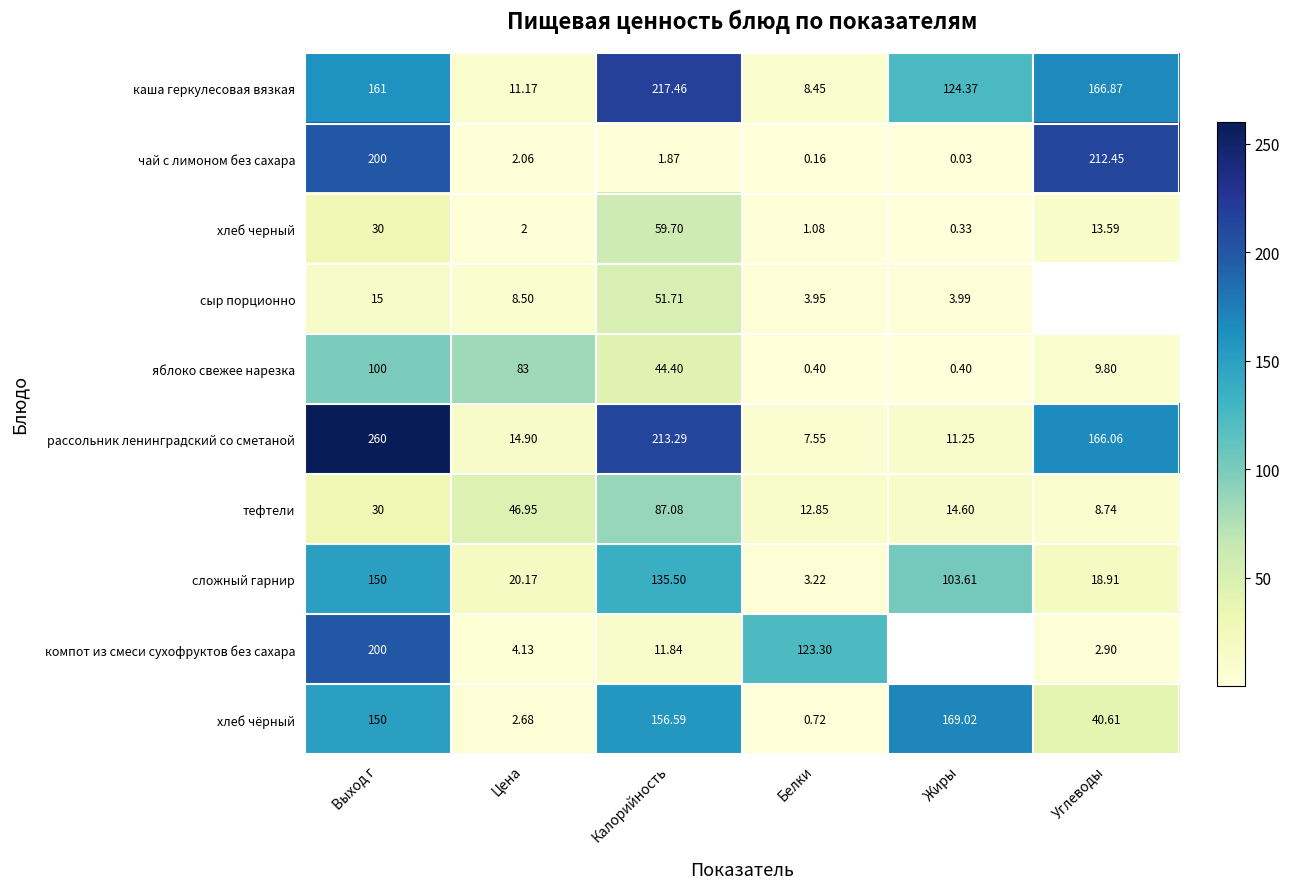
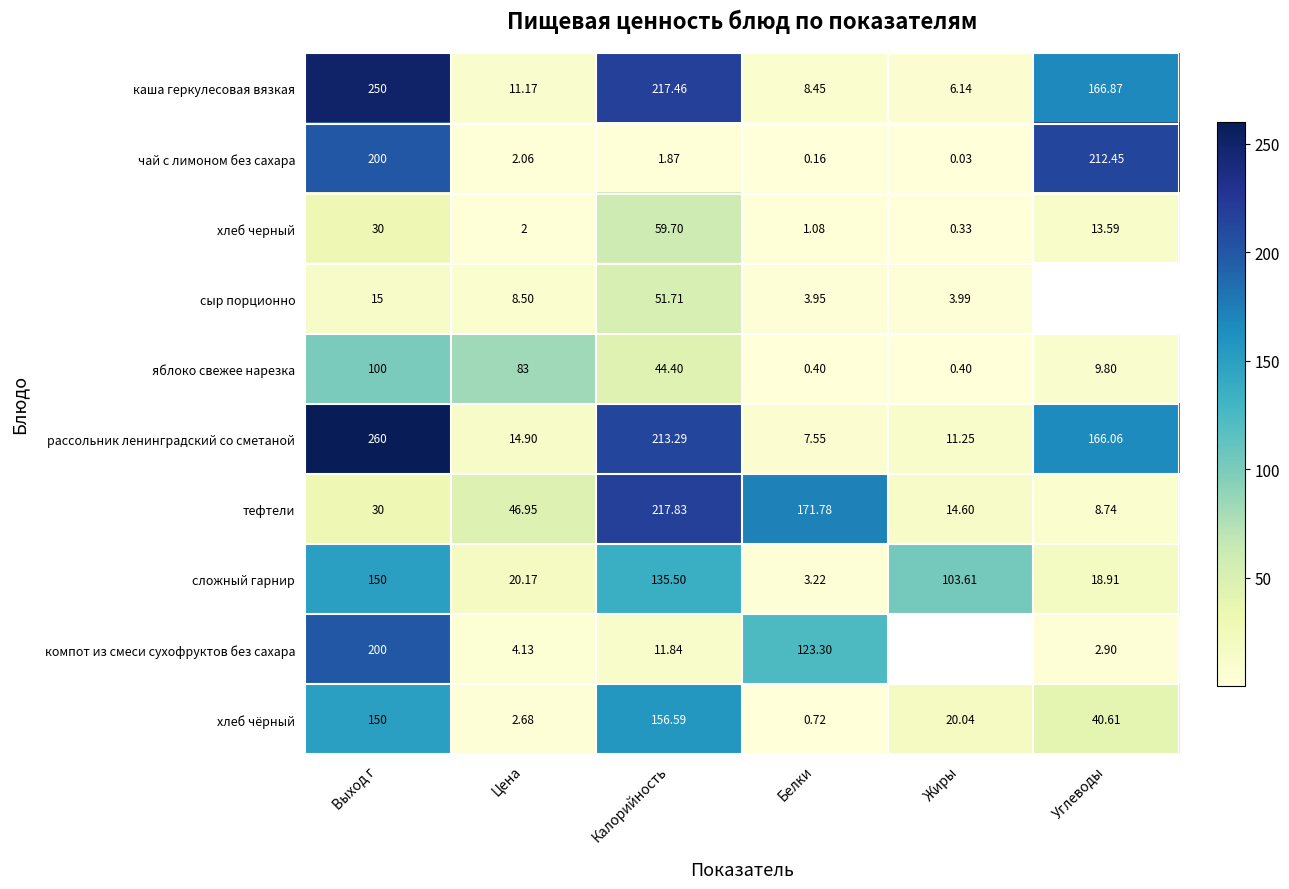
каша геркулесовая вязкая, Выход г: 161 -> 250
каша геркулесовая вязкая, Жиры: 124.37 -> 6.14
тефтели, Калорийность: 87.08 -> 217.83
тефтели, Белки: 12.85 -> 171.78
хлеб чёрный, Жиры: 169.02 -> 20.04
